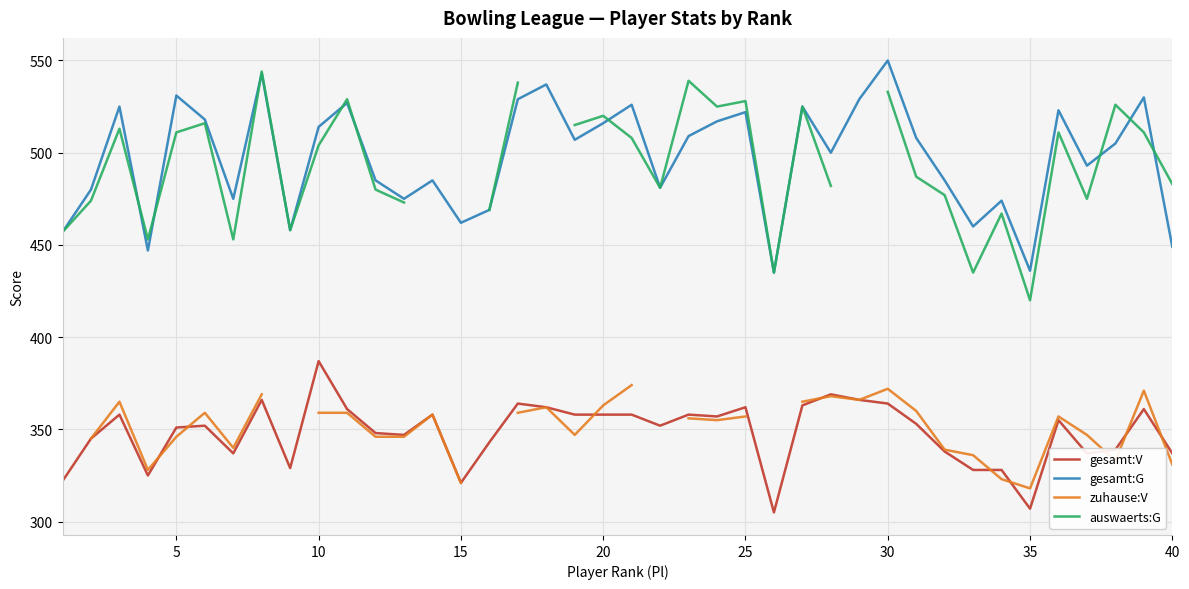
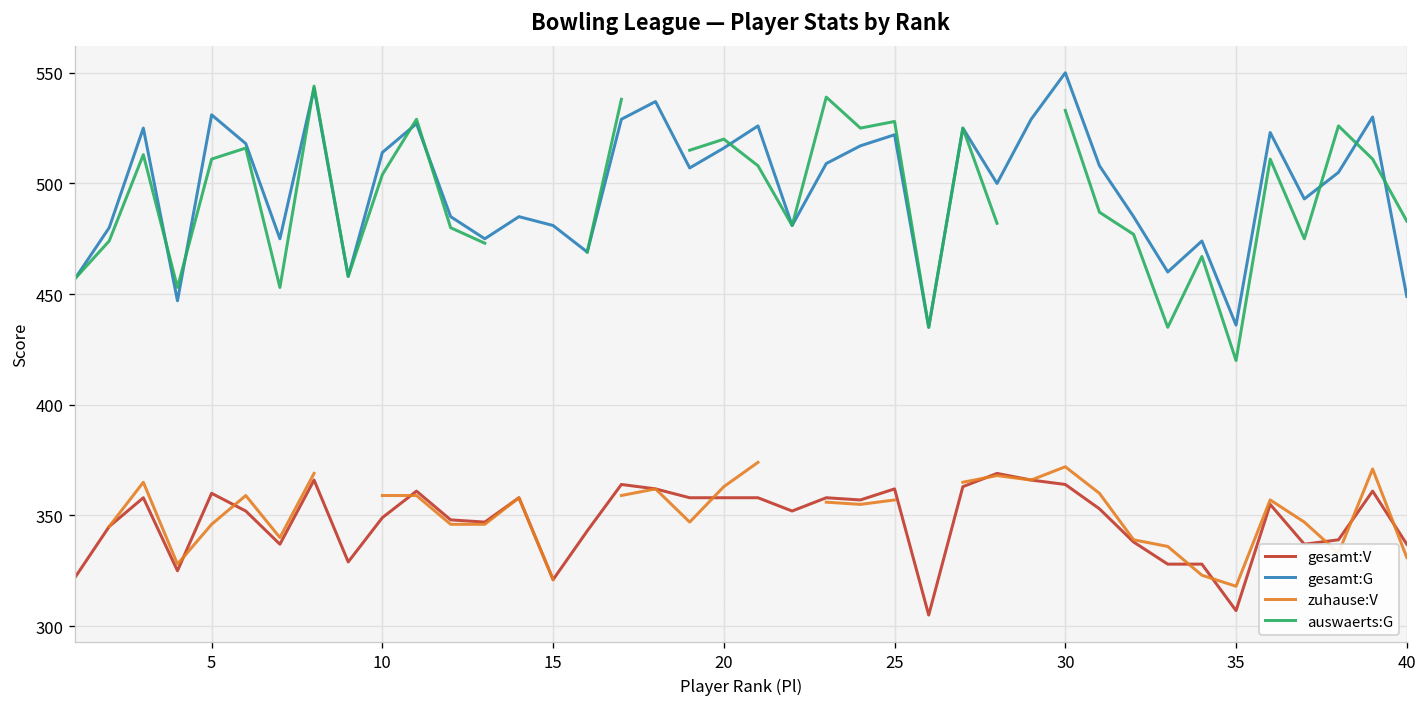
gesamt:V, 5: 351 -> 360
gesamt:V, 10: 387 -> 349
gesamt:G, 15: 462 -> 481
